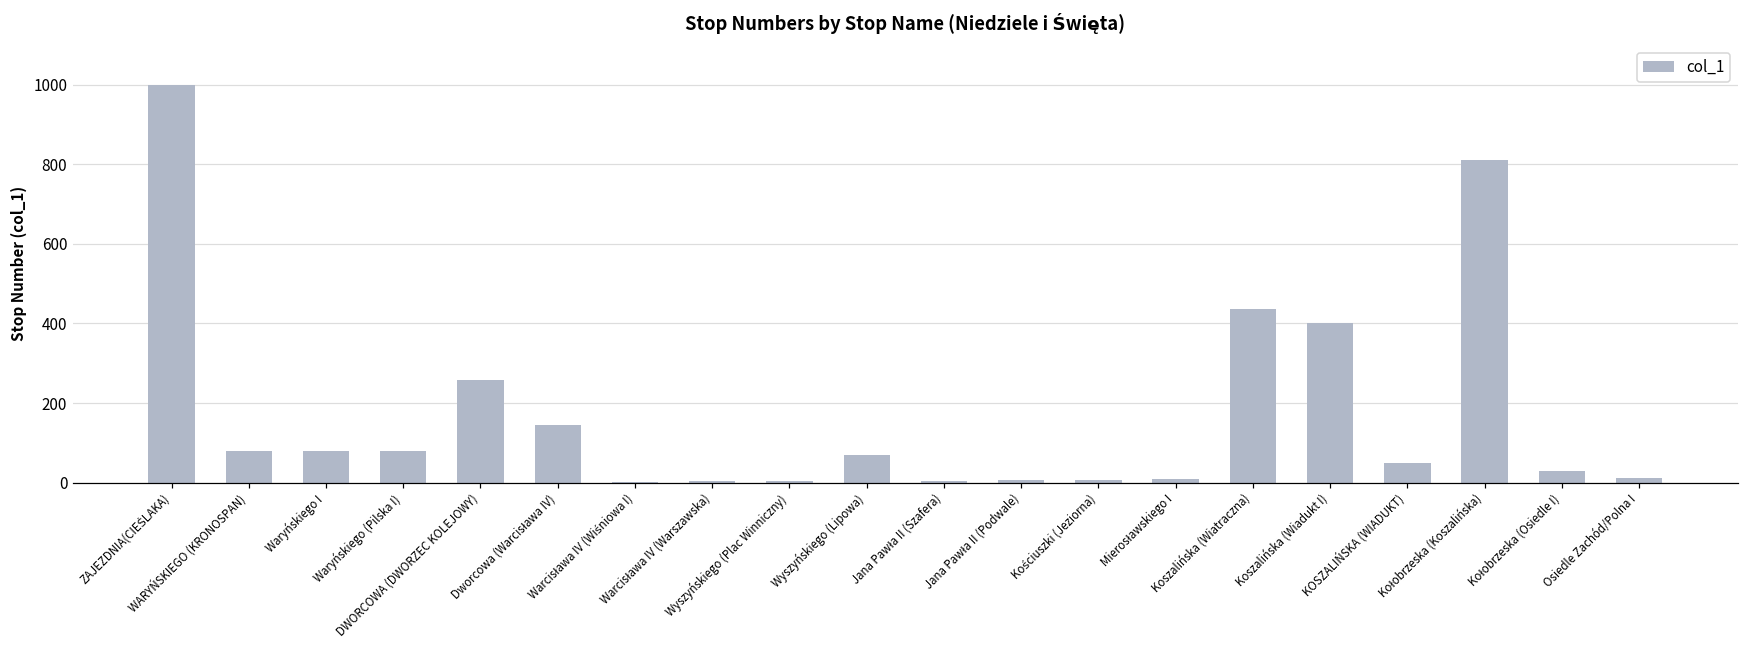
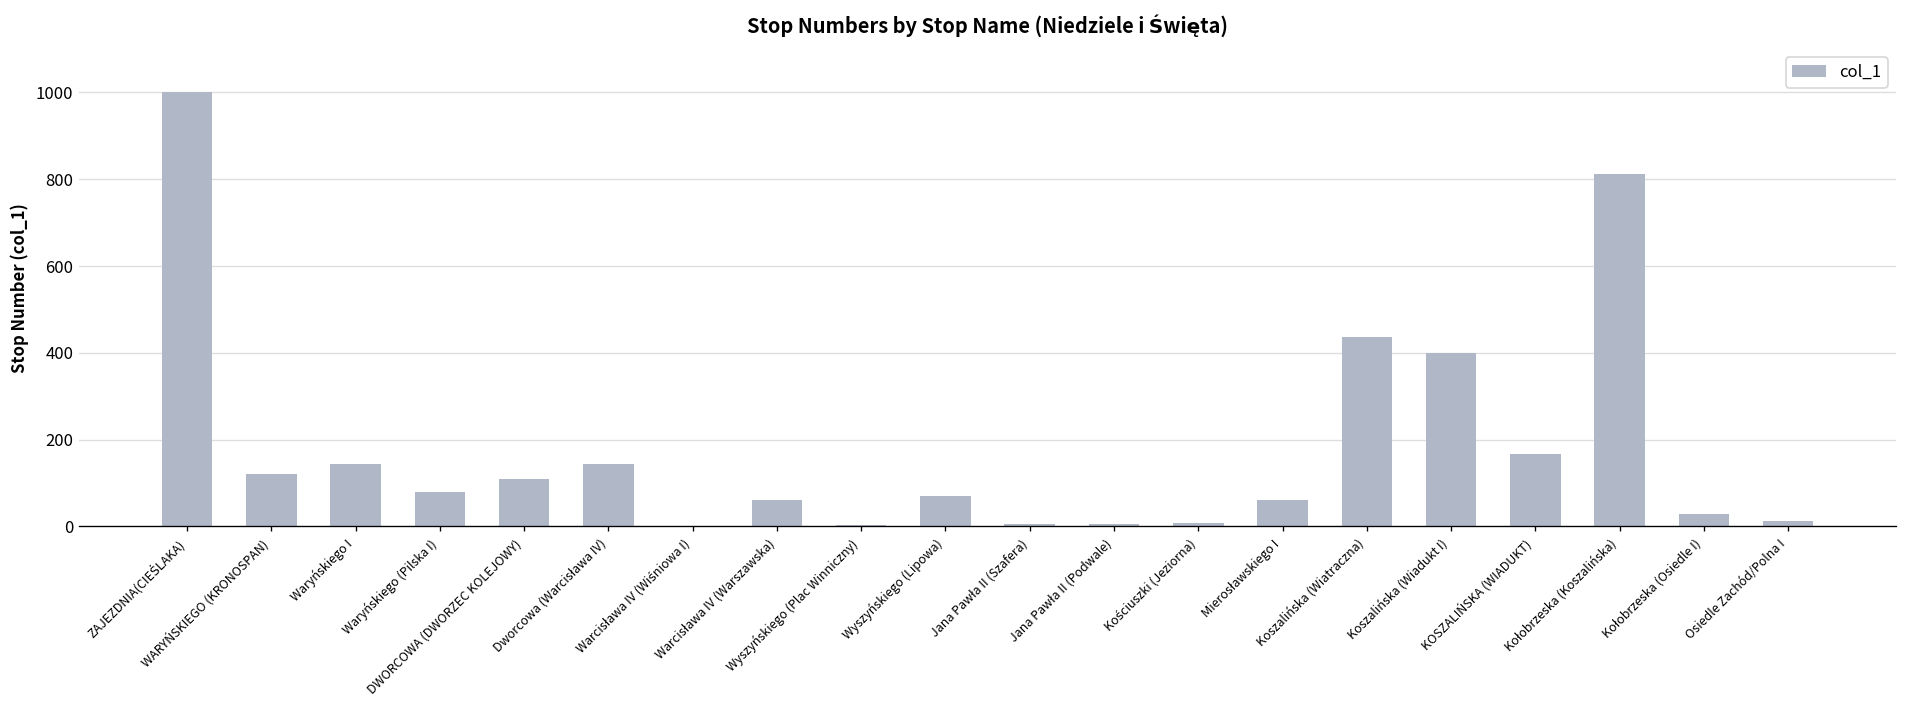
WARYŃSKIEGO (KRONOSPAN): 80 -> 120
Waryńskiego I: 80 -> 140
DWORCOWA (DWORZEC KOLEJOWY): 260 -> 110
Warcisława IV (Warszawska): 0 -> 60
Mierosławskiego I: 10 -> 60
KOSZALIŃSKA (WIADUKT): 50 -> 170
